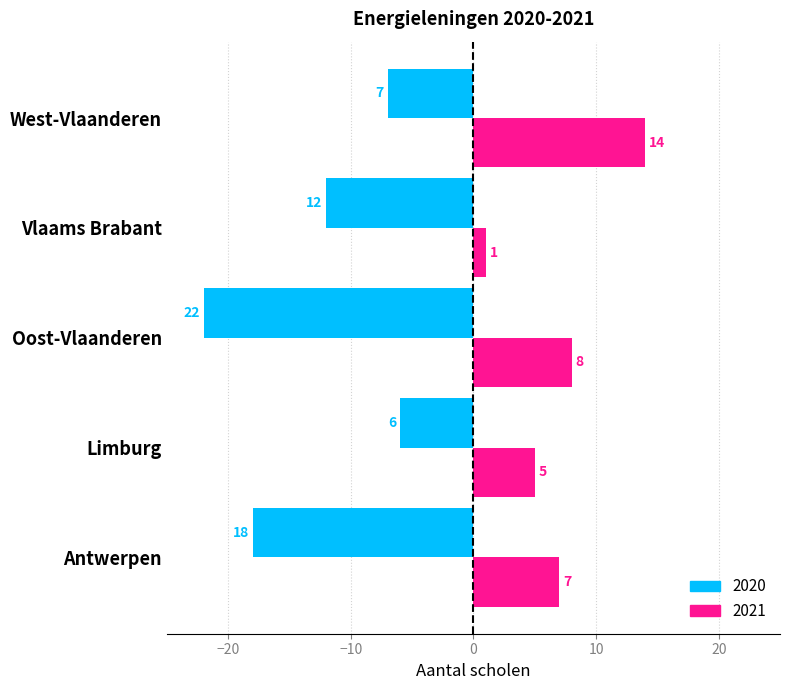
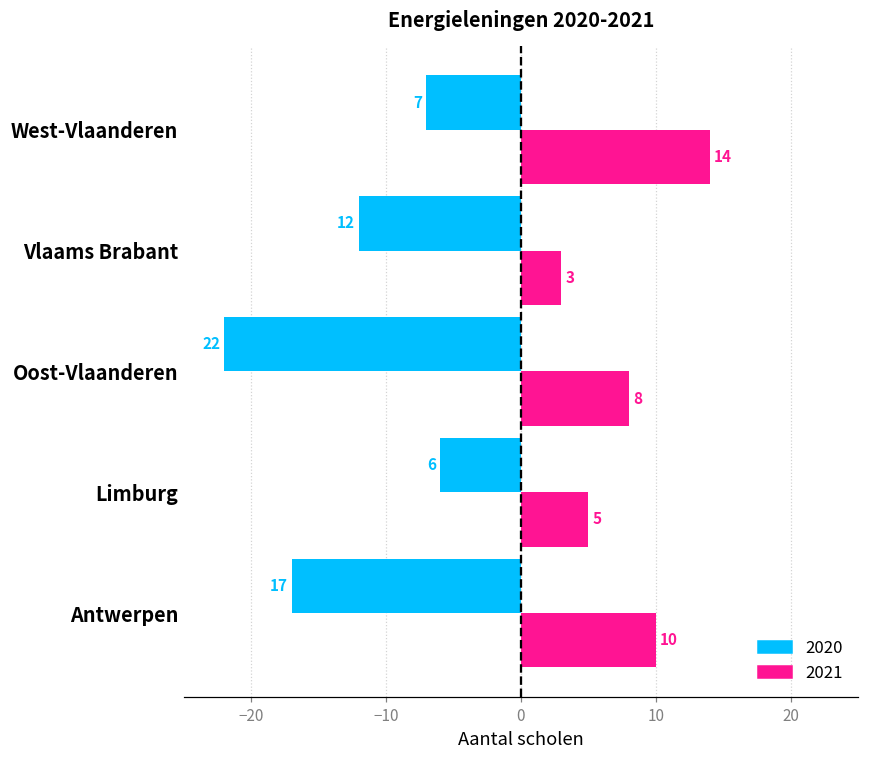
2021, Vlaams Brabant: 1 -> 3
2020, Antwerpen: 18 -> 17
2021, Antwerpen: 7 -> 10
